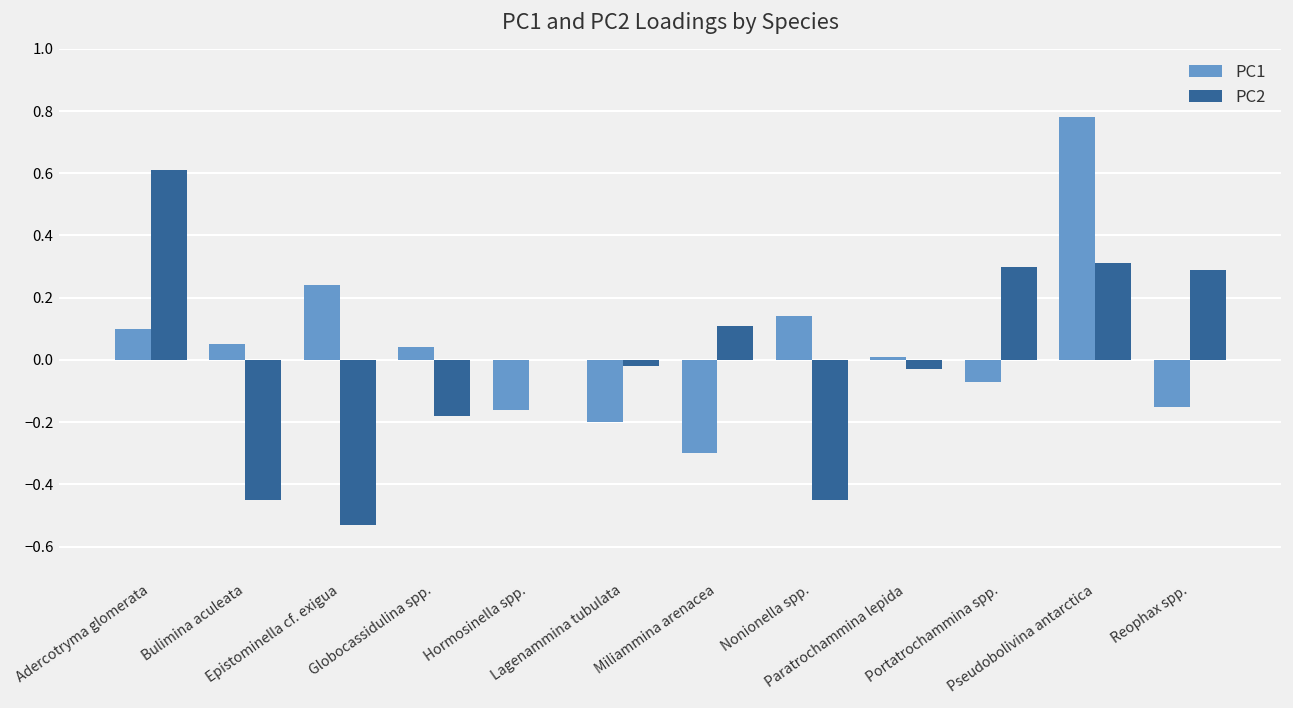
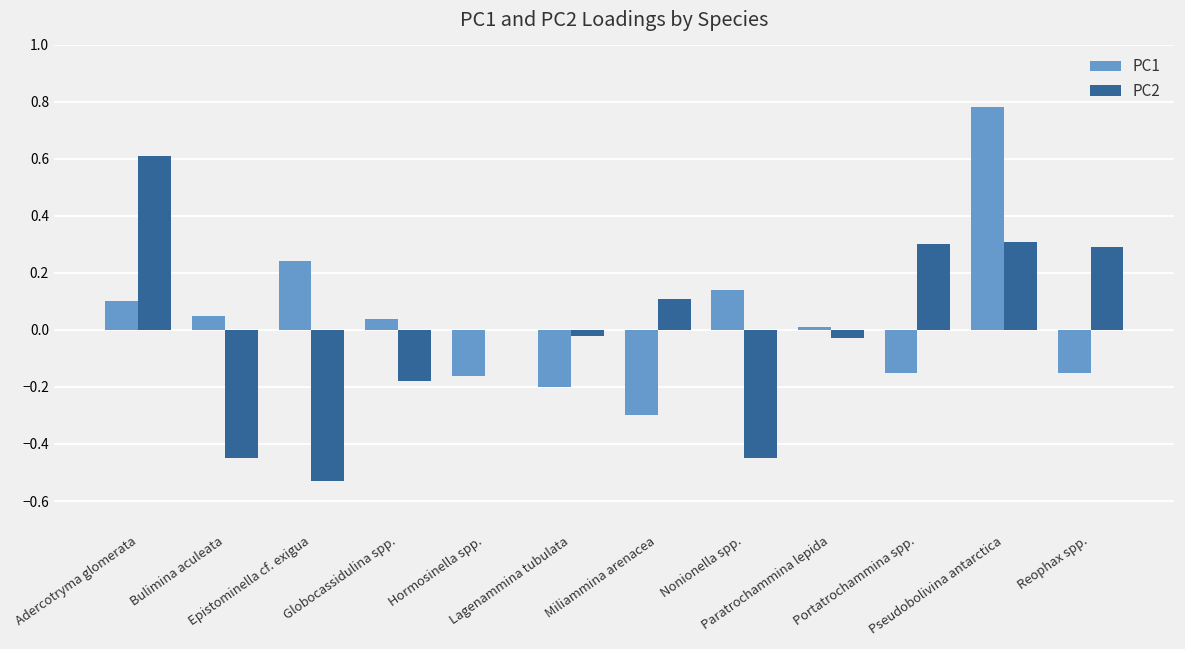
PC1, Portatrochammina spp.: -0.07 -> -0.15
